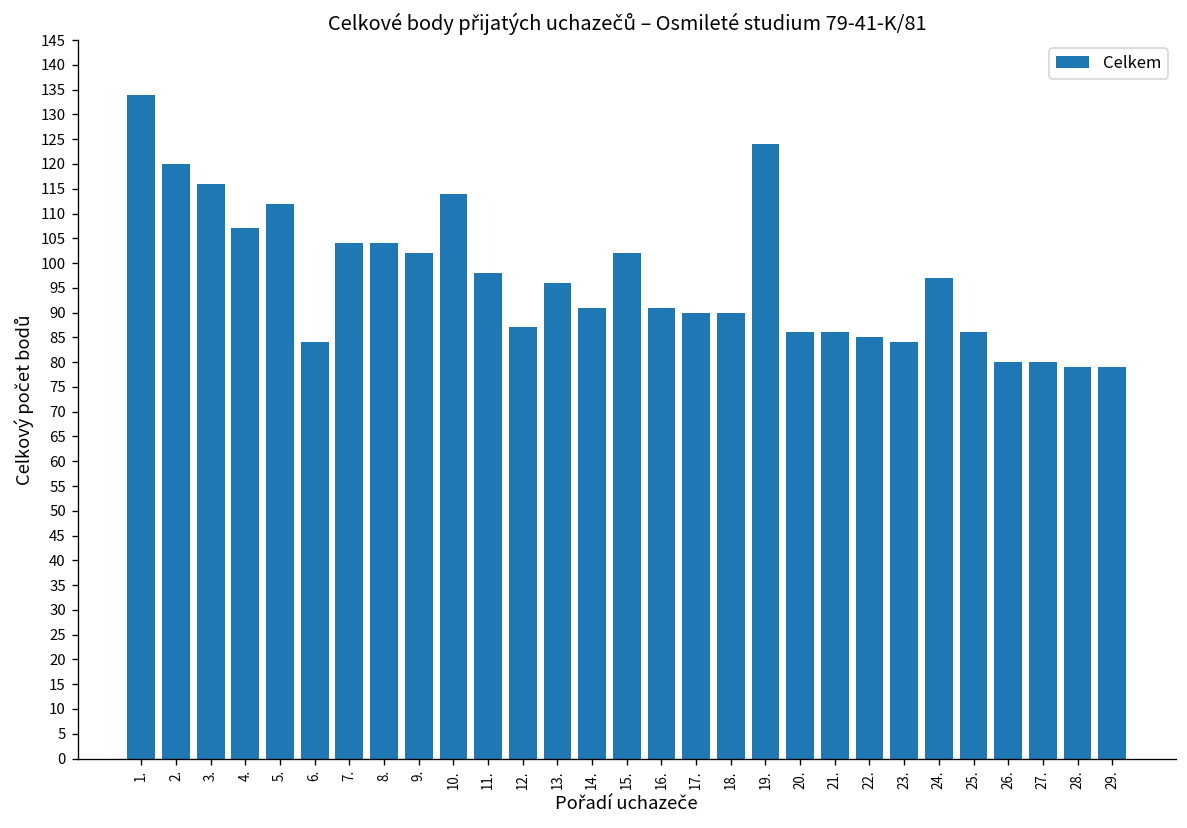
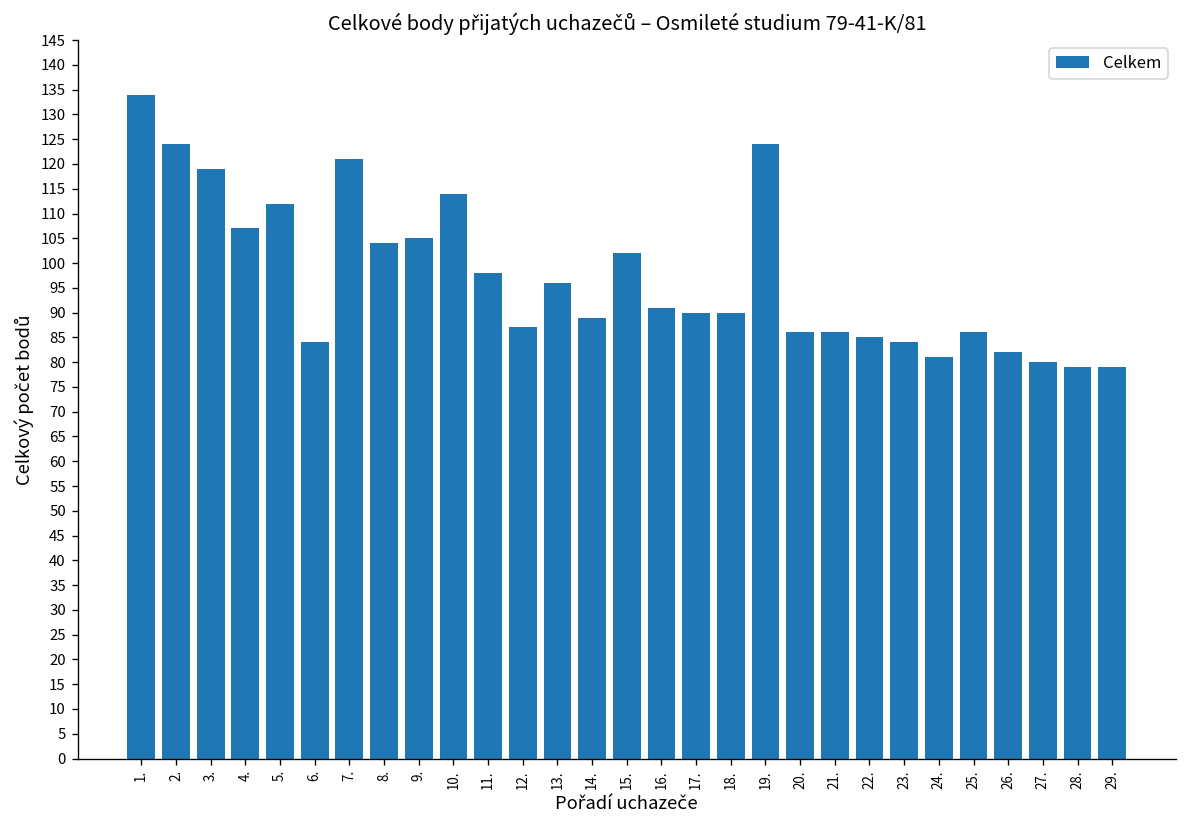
2.: 120 -> 124
3.: 116 -> 119
7.: 104 -> 121
9.: 102 -> 105
14.: 91 -> 89
24.: 97 -> 81
26.: 80 -> 82
